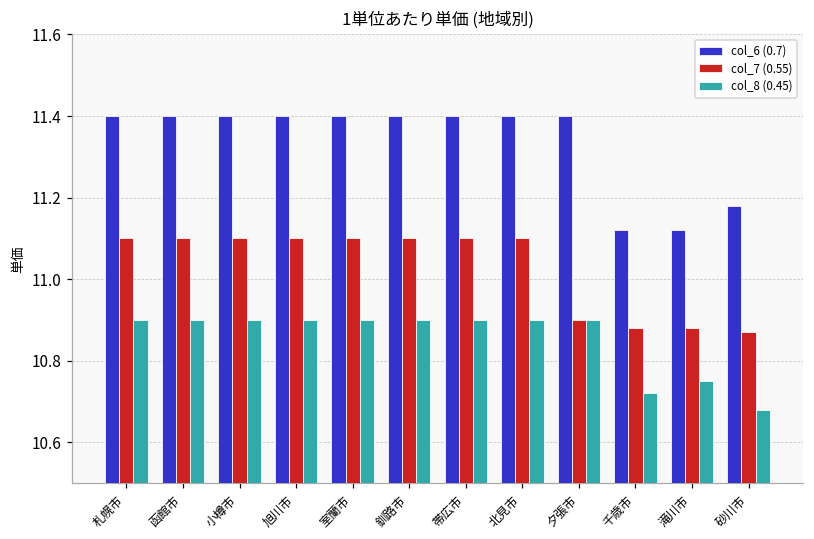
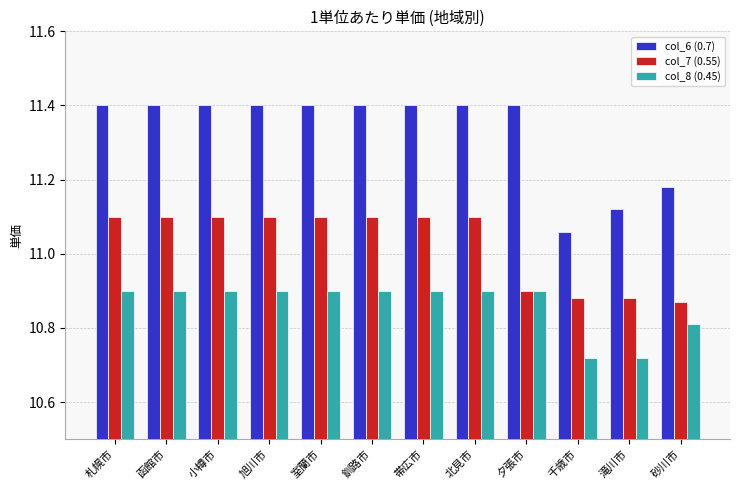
col_6 (0.7), 千歳市: 11.12 -> 11.06
col_8 (0.45), 滝川市: 10.75 -> 10.72
col_8 (0.45), 砂川市: 10.68 -> 10.81
